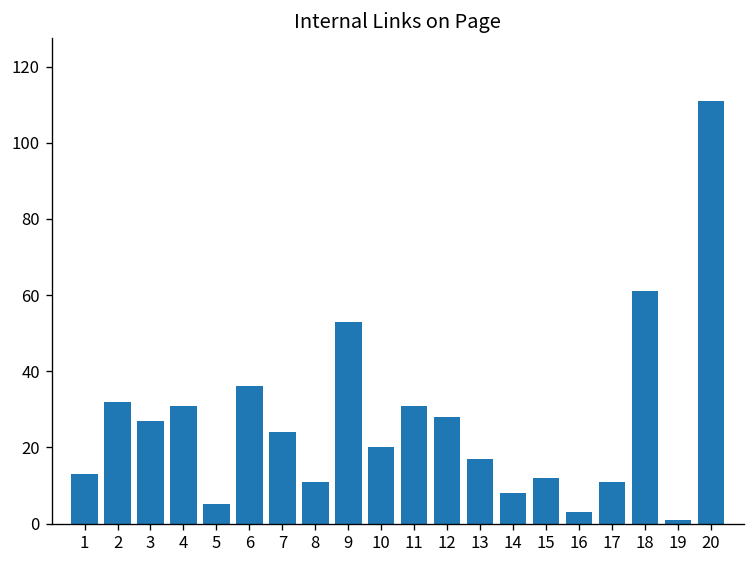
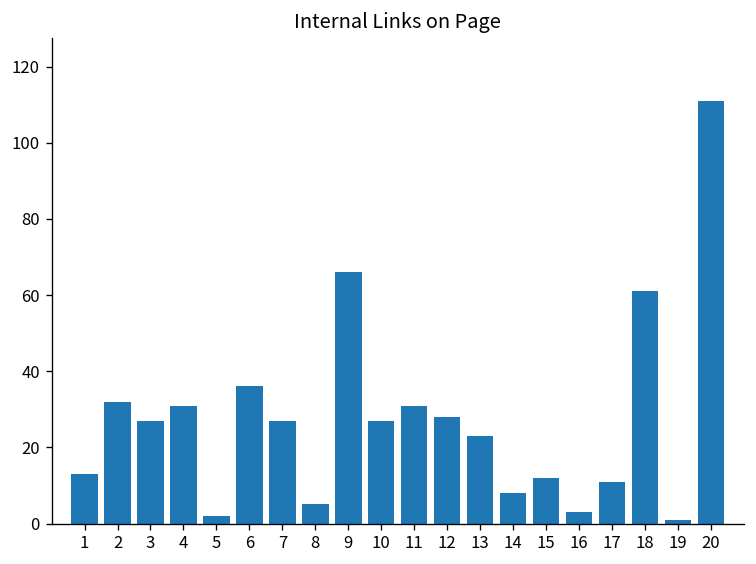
5: 5 -> 2
7: 24 -> 27
8: 11 -> 5
9: 53 -> 66
10: 20 -> 27
13: 17 -> 23
